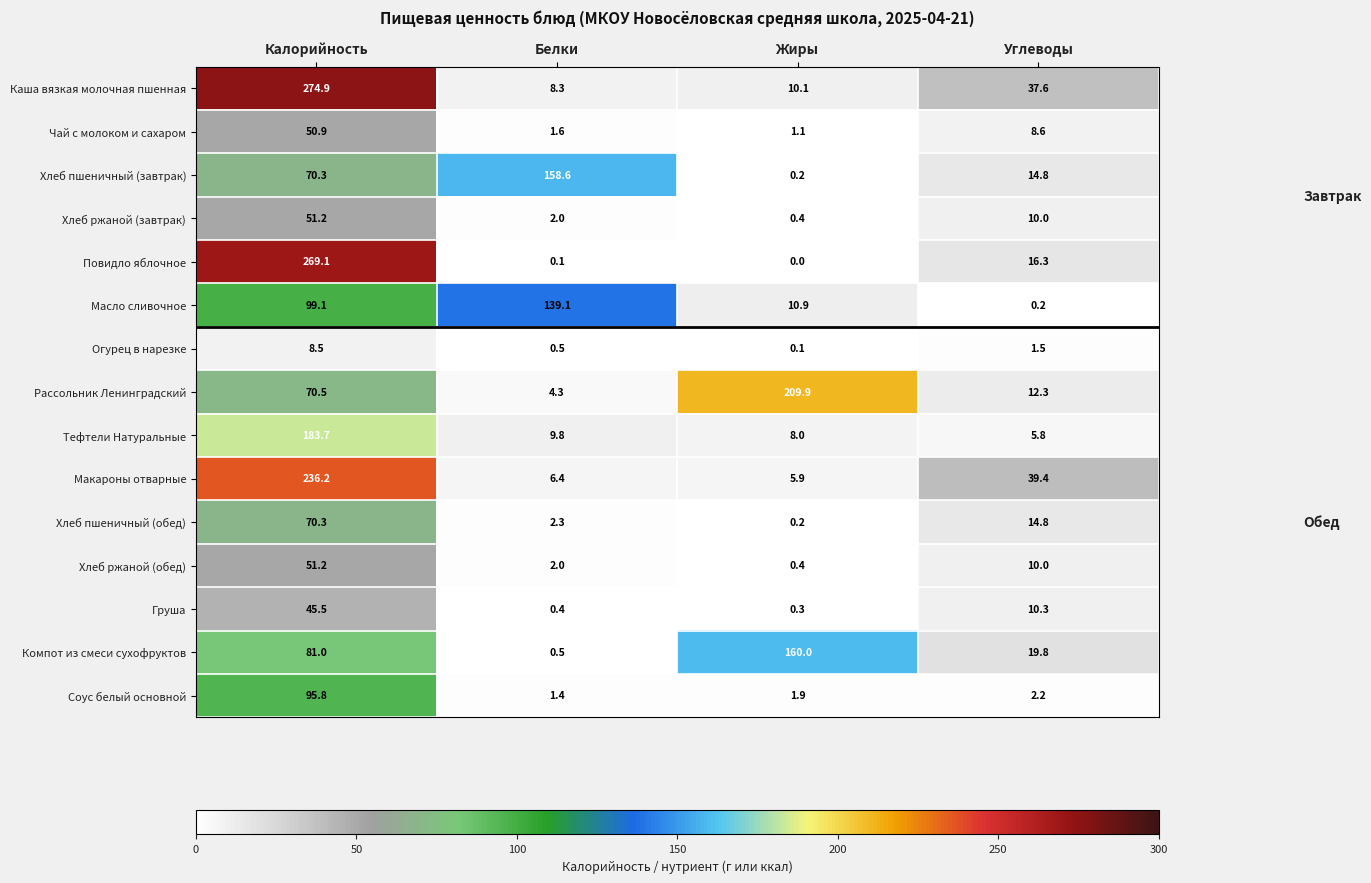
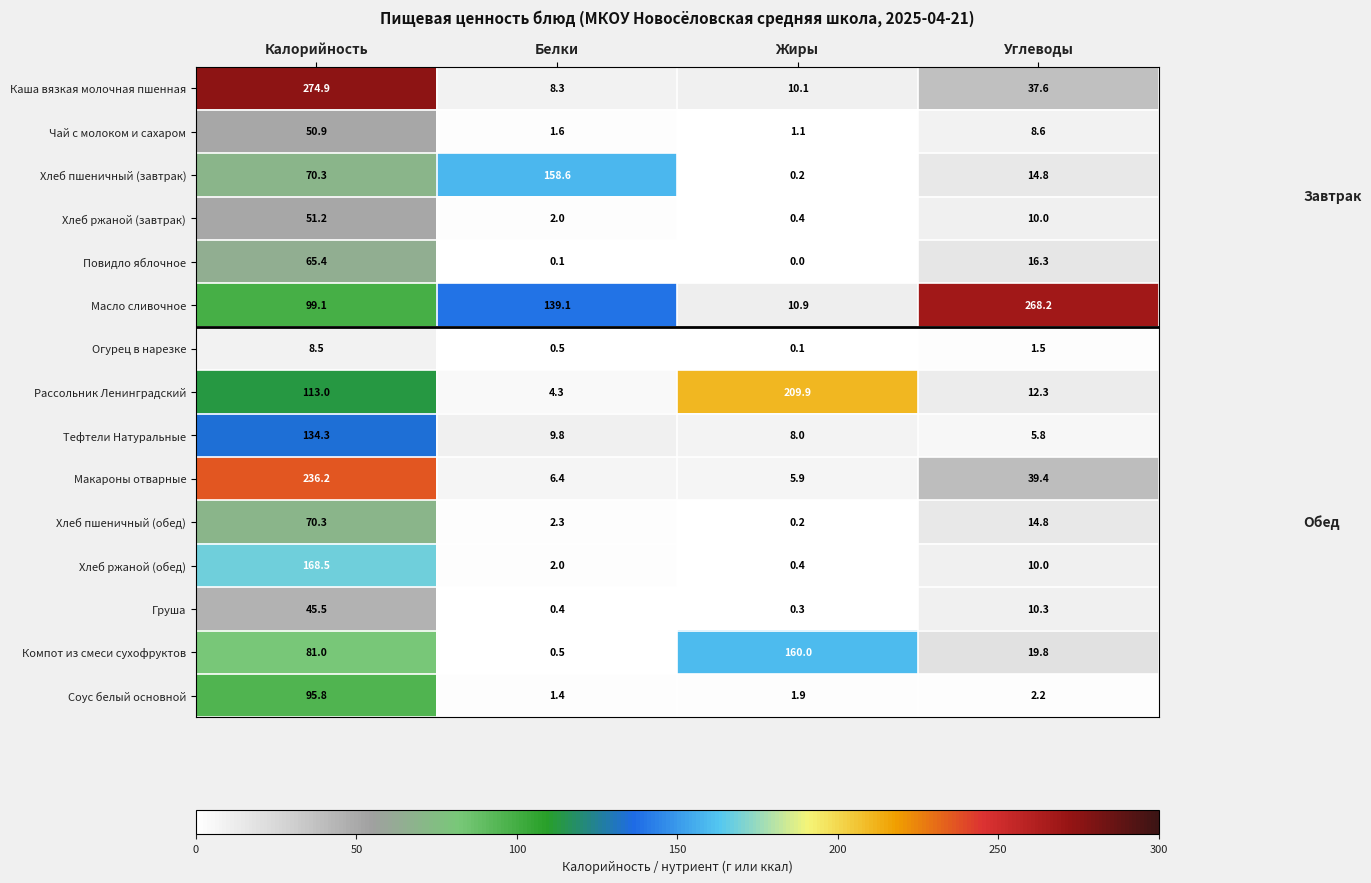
Повидло яблочное, Калорийность: 269.1 -> 65.4
Масло сливочное, Углеводы: 0.2 -> 268.2
Рассольник Ленинградский, Калорийность: 70.5 -> 113.0
Тефтели Натуральные, Калорийность: 183.7 -> 134.3
Хлеб ржаной (обед), Калорийность: 51.2 -> 168.5
